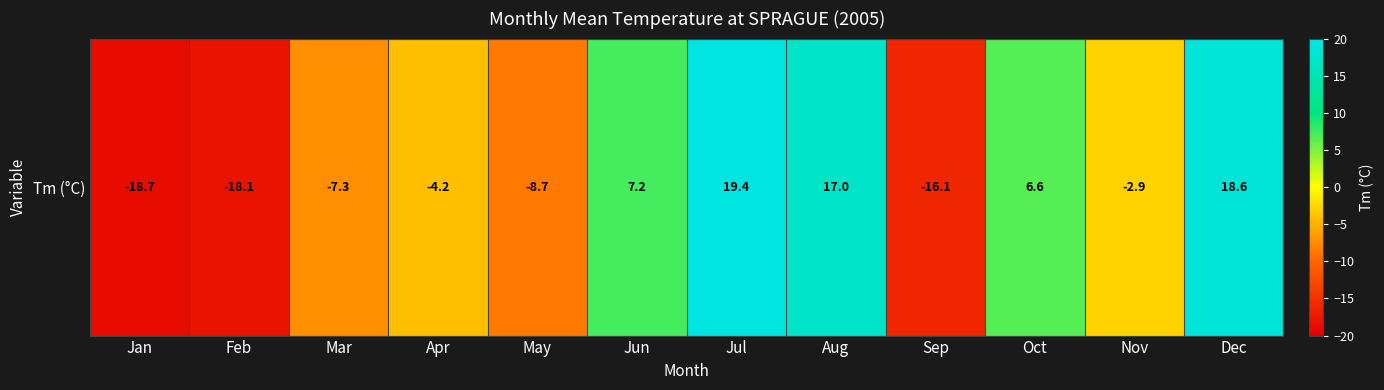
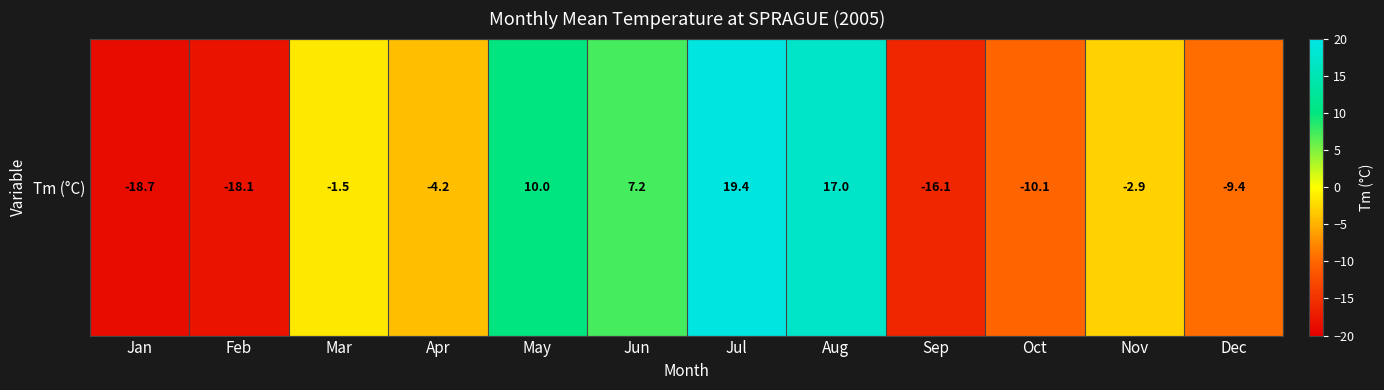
Tm (°C), Mar: -7.3 -> -1.5
Tm (°C), May: -8.7 -> 10.0
Tm (°C), Oct: 6.6 -> -10.1
Tm (°C), Dec: 18.6 -> -9.4
